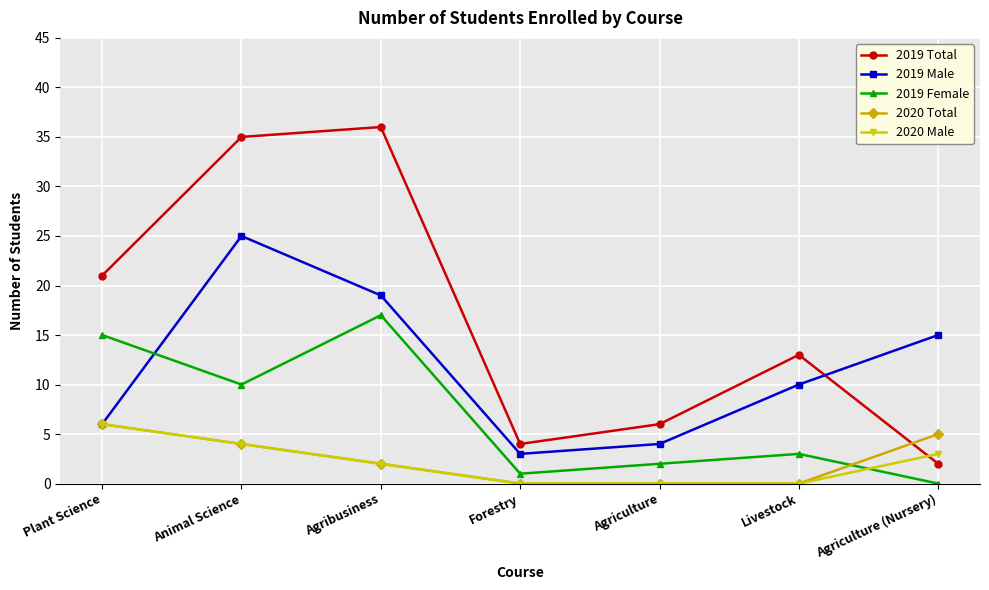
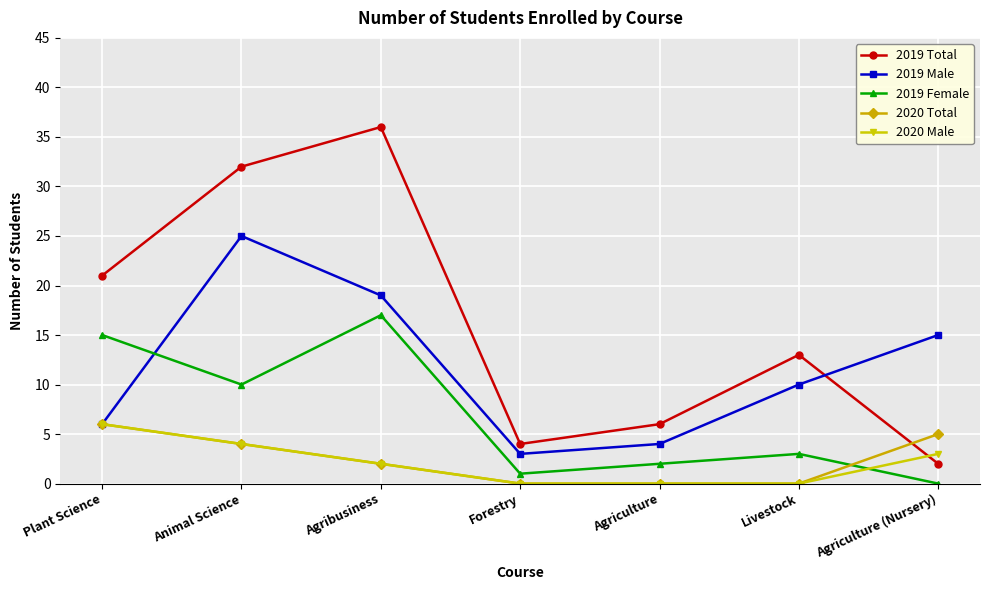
2019 Total, Animal Science: 35 -> 32
